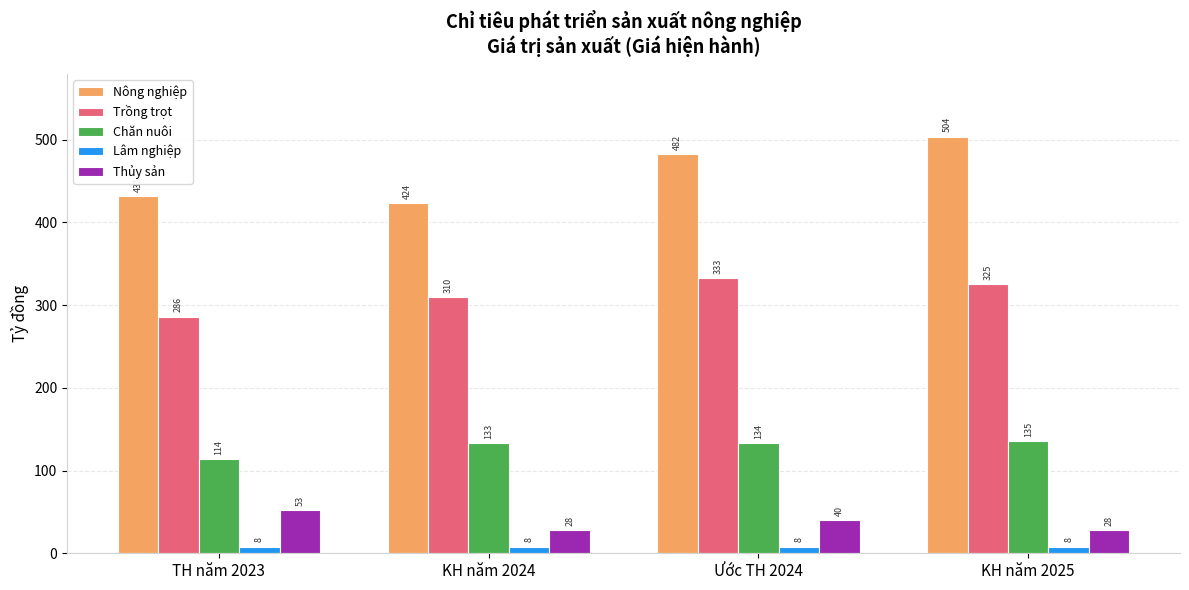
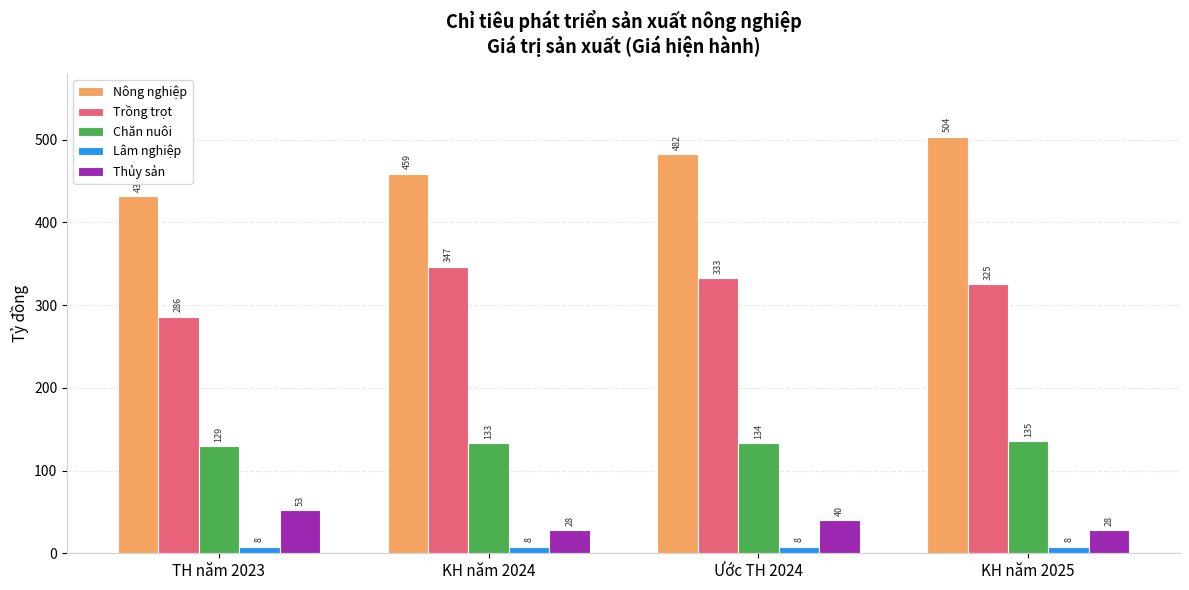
Chăn nuôi, TH năm 2023: 114 -> 129
Nông nghiệp, KH năm 2024: 424 -> 459
Trồng trọt, KH năm 2024: 310 -> 347
